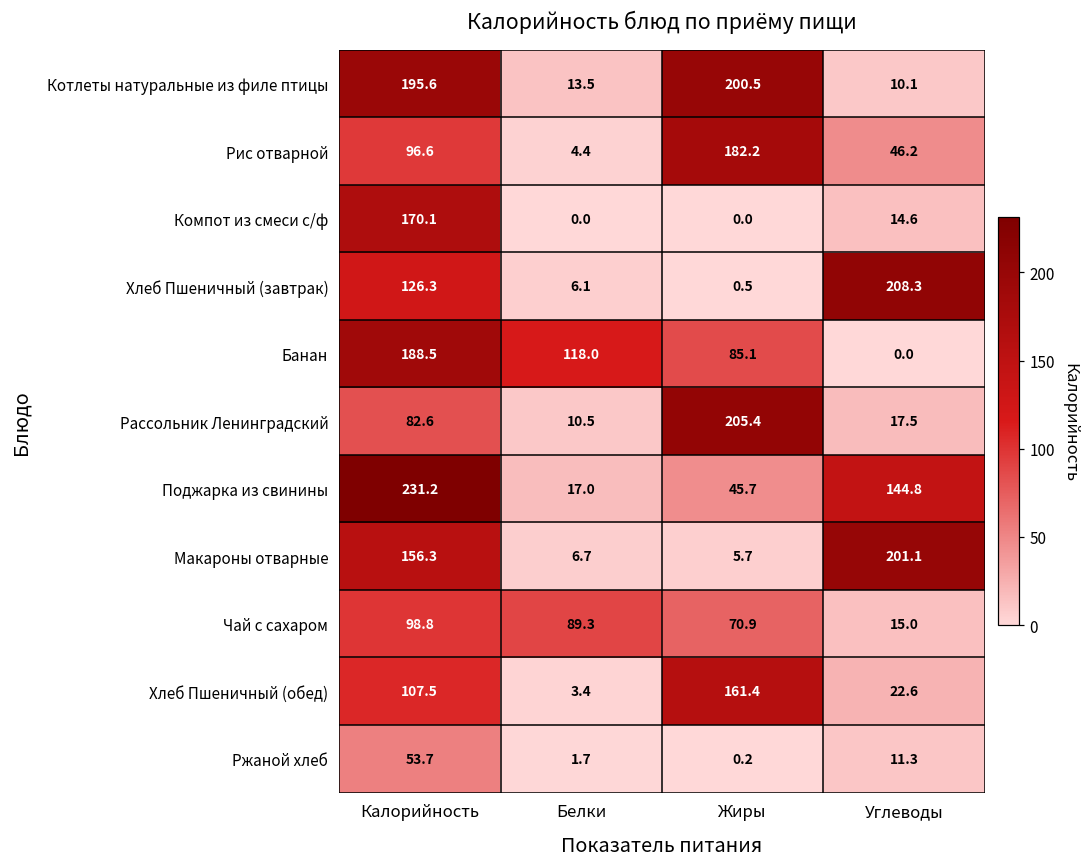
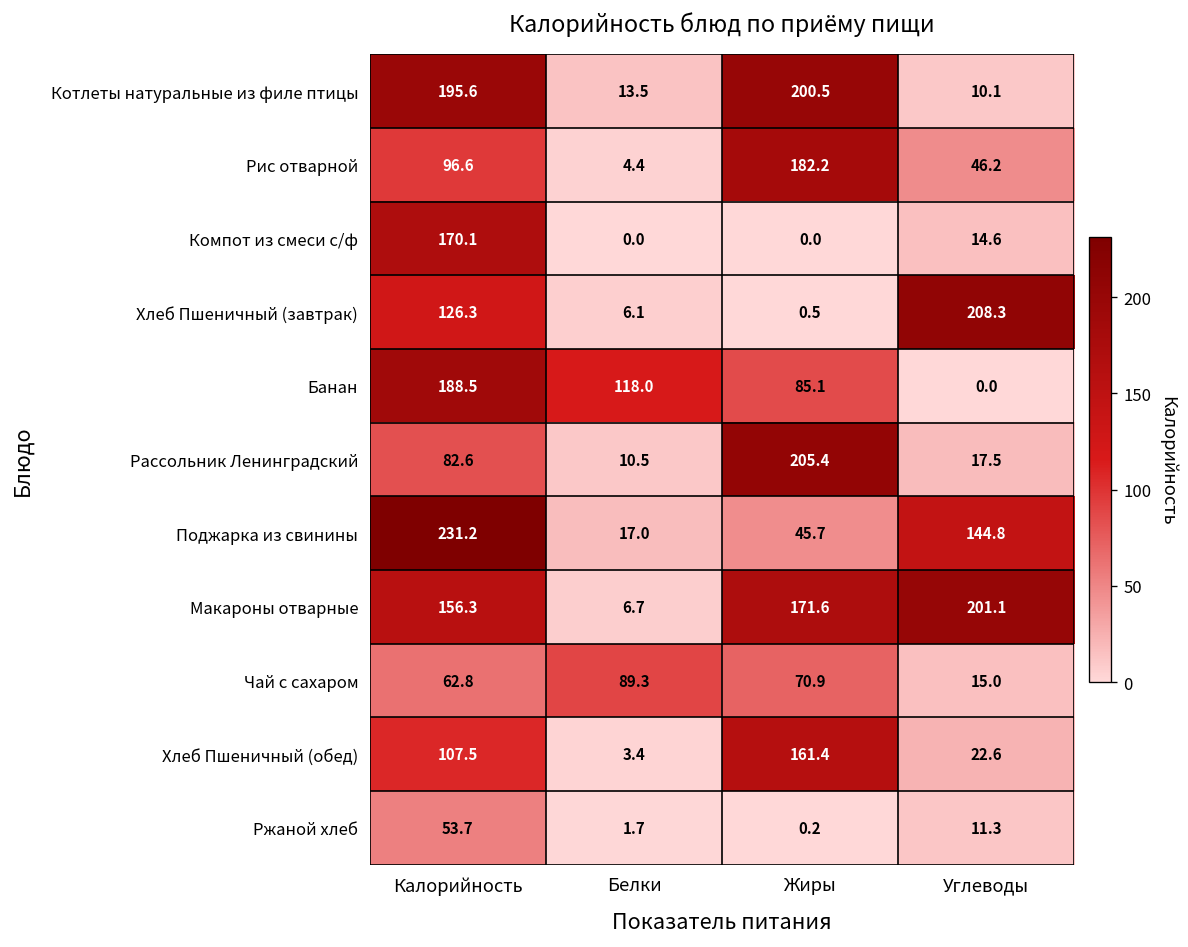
Макароны отварные, Жиры: 5.7 -> 171.6
Чай с сахаром, Калорийность: 98.8 -> 62.8
